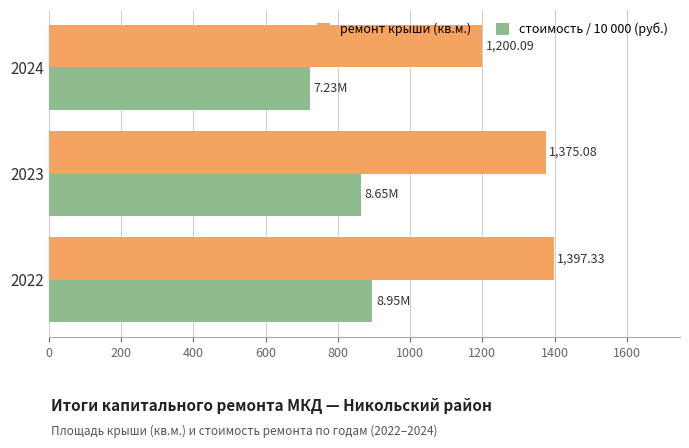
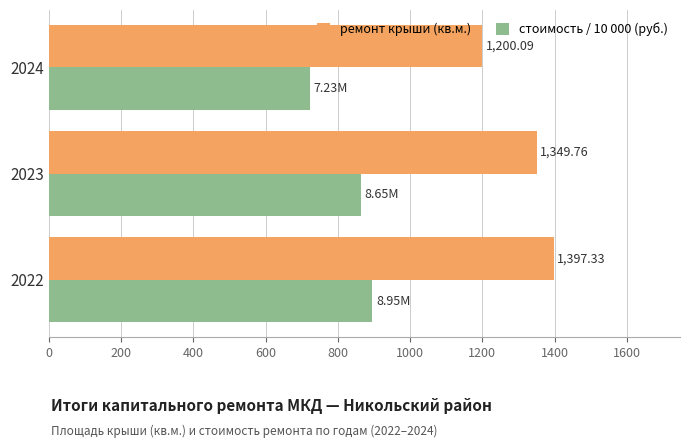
ремонт крыши (кв.м.), 2023: 1,375.08 -> 1,349.76
